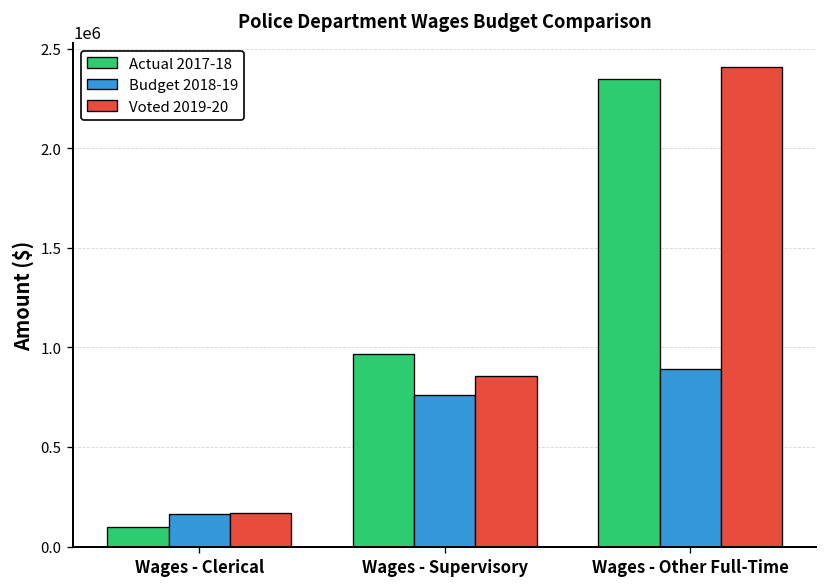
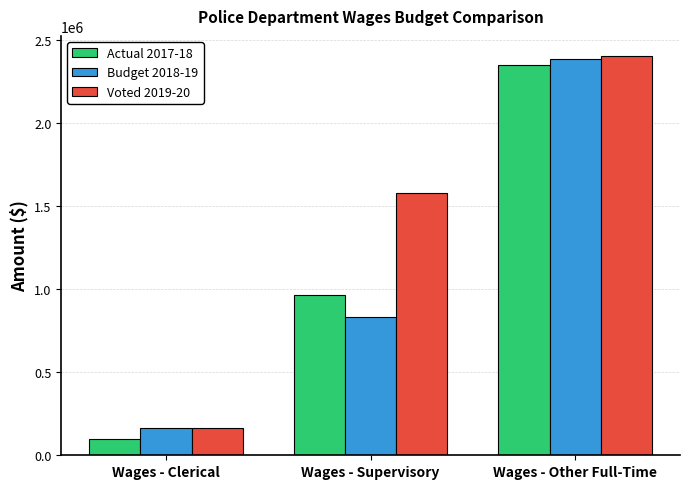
Budget 2018-19, Wages - Supervisory: 760000 -> 840000
Voted 2019-20, Wages - Supervisory: 860000 -> 1580000
Budget 2018-19, Wages - Other Full-Time: 890000 -> 2390000
